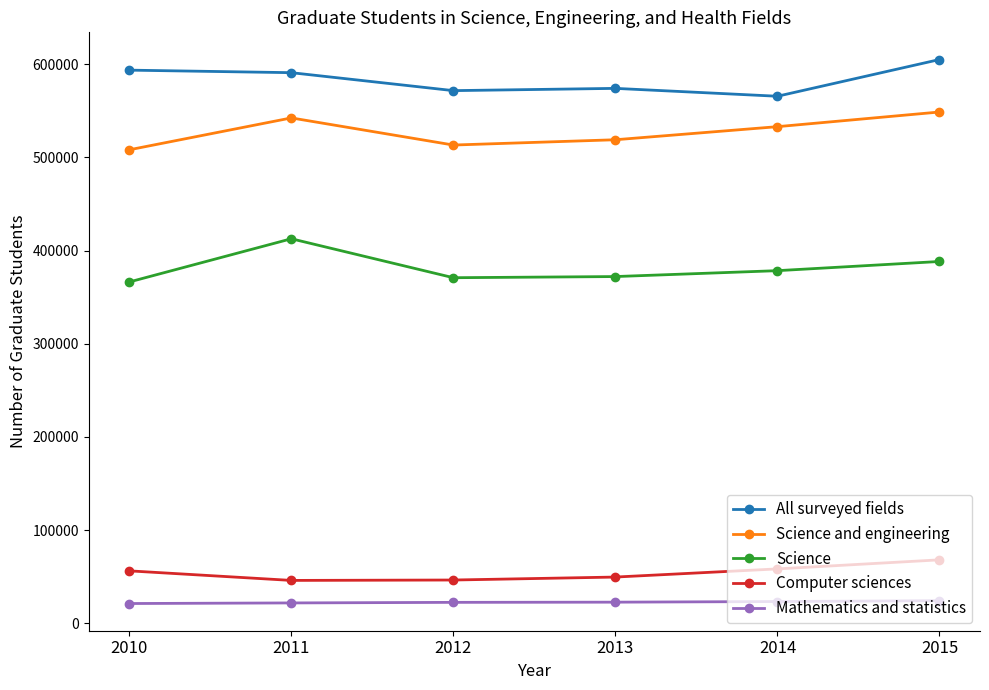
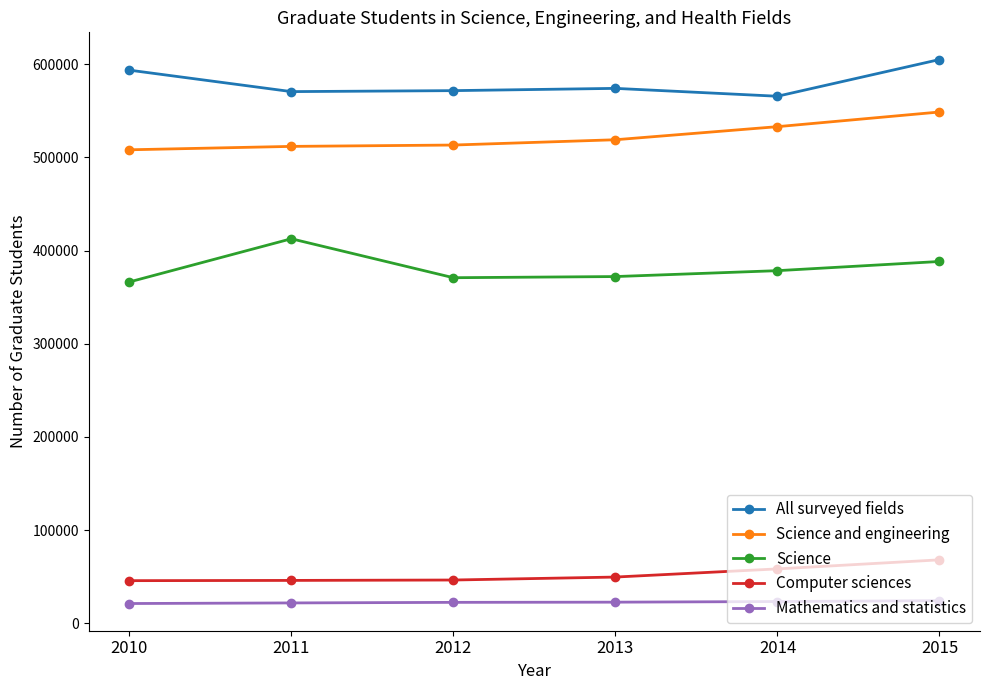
Computer sciences, 2010: 60000 -> 50000
All surveyed fields, 2011: 590000 -> 570000
Science and engineering, 2011: 540000 -> 510000
